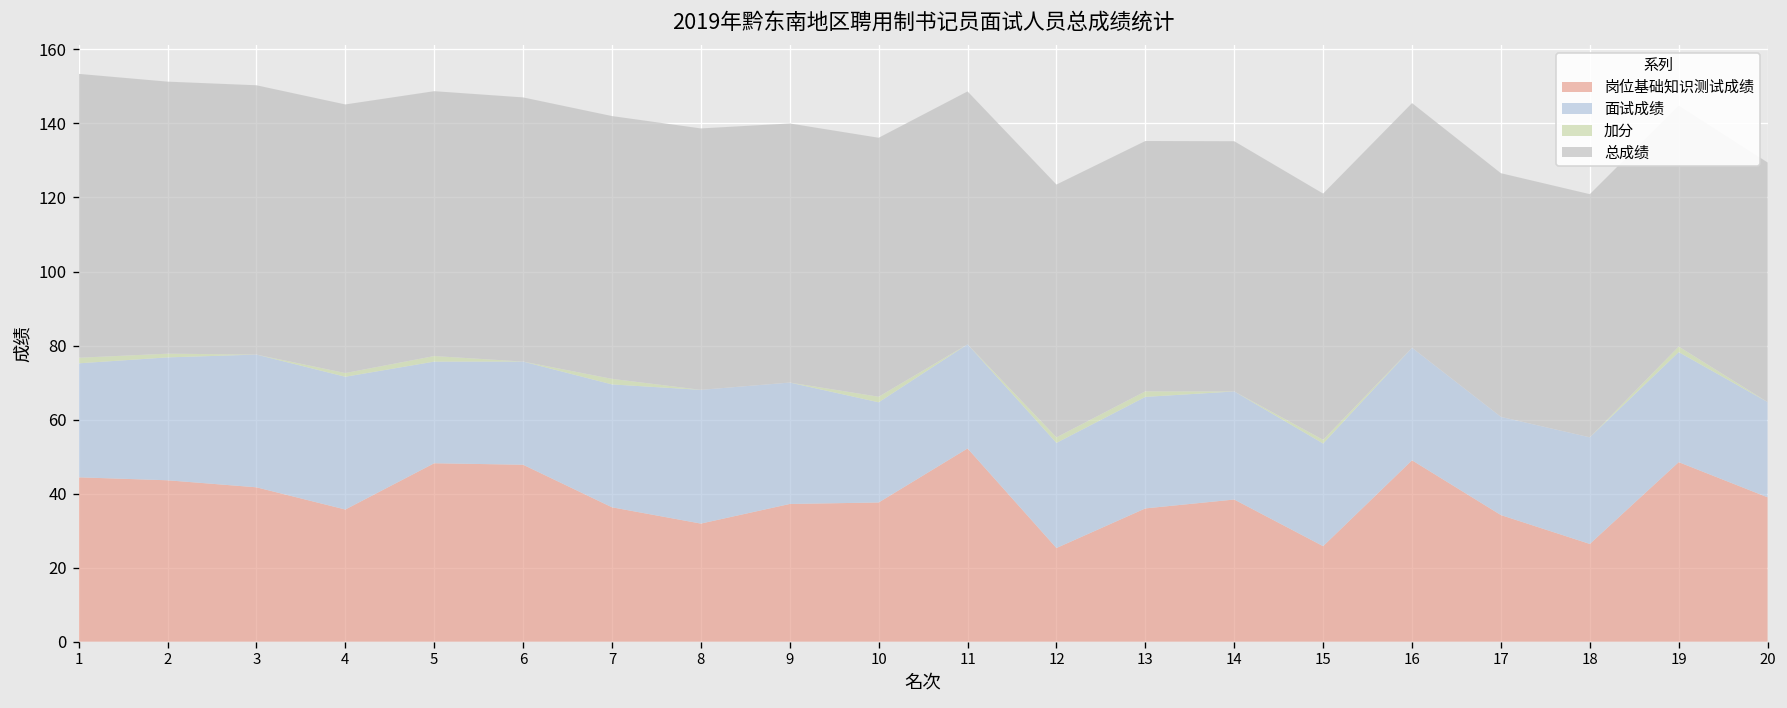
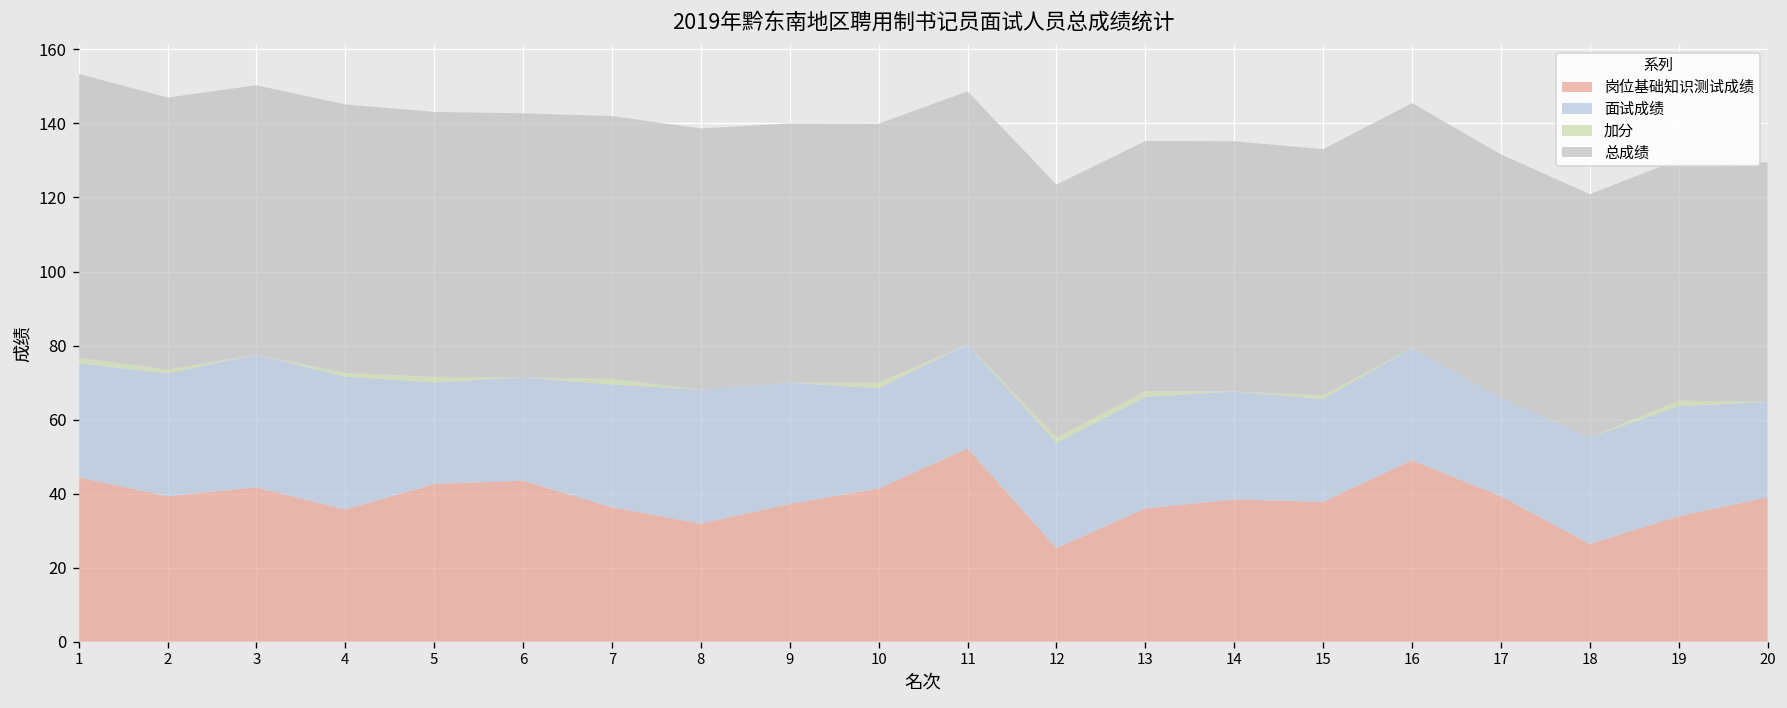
岗位基础知识测试成绩, 2: 44 -> 39
岗位基础知识测试成绩, 5: 48 -> 43
岗位基础知识测试成绩, 6: 48 -> 44
岗位基础知识测试成绩, 10: 38 -> 41
岗位基础知识测试成绩, 15: 26 -> 38
岗位基础知识测试成绩, 17: 34 -> 39
岗位基础知识测试成绩, 19: 49 -> 34
